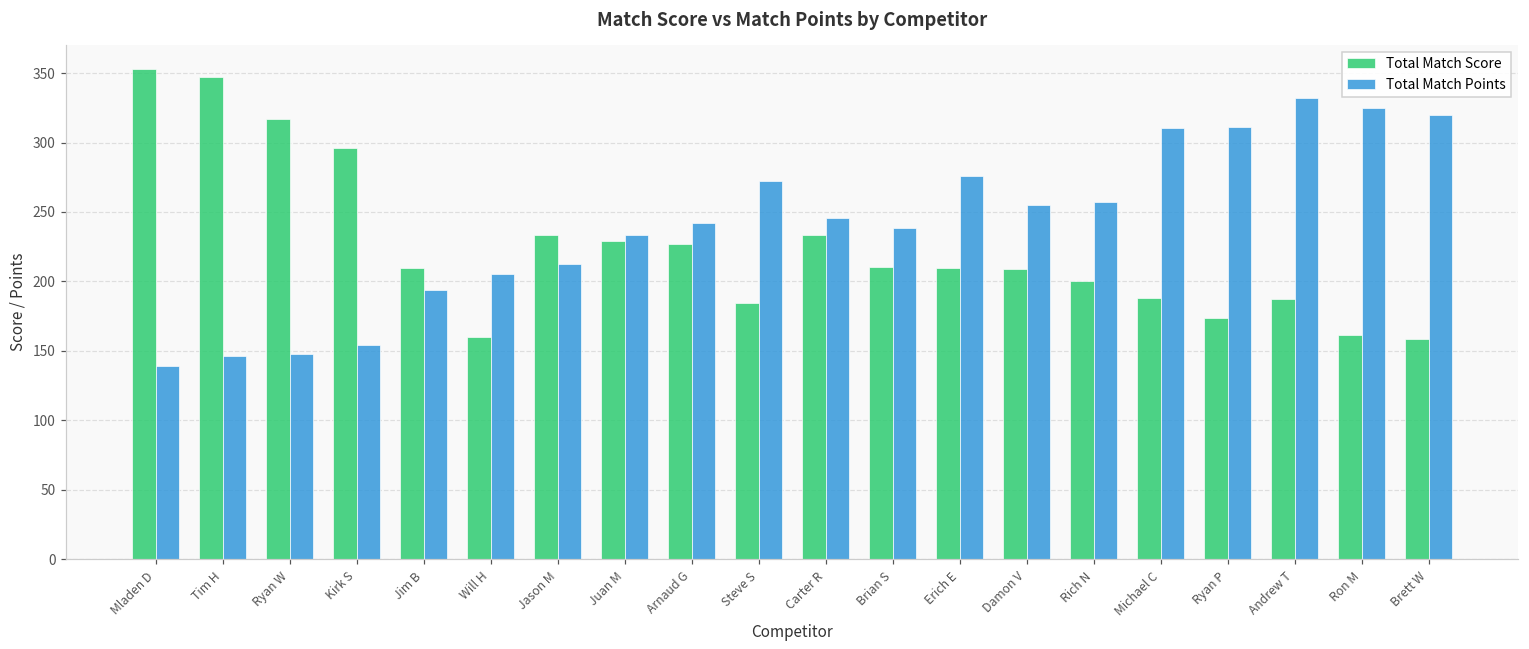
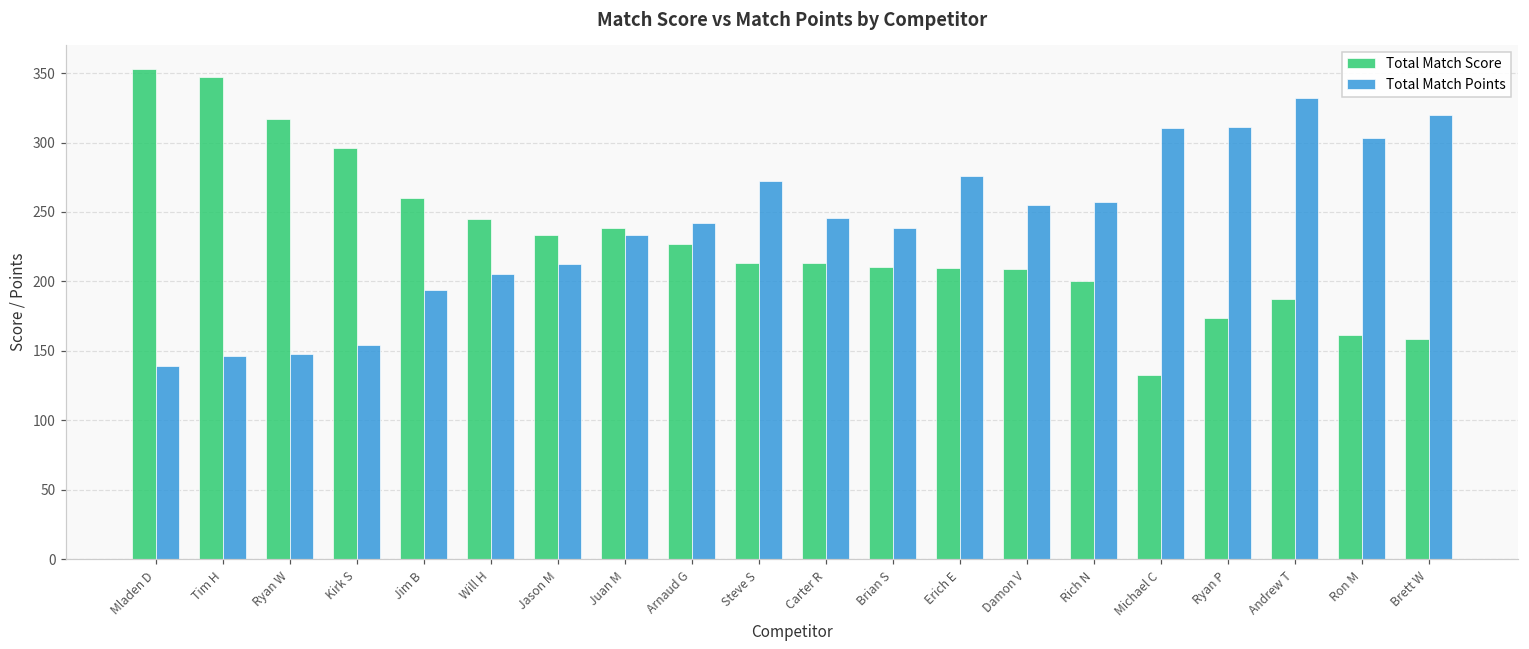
Total Match Score, Jim B: 210 -> 260
Total Match Score, Will H: 160 -> 245
Total Match Score, Juan M: 229 -> 239
Total Match Score, Steve S: 185 -> 214
Total Match Score, Carter R: 234 -> 213
Total Match Score, Michael C: 188 -> 133
Total Match Points, Ron M: 325 -> 303
